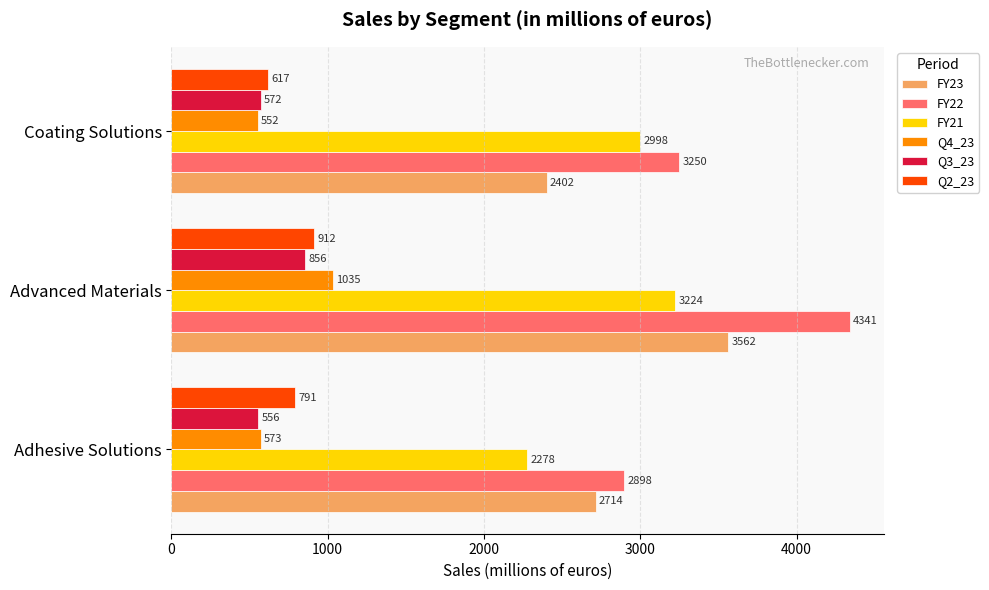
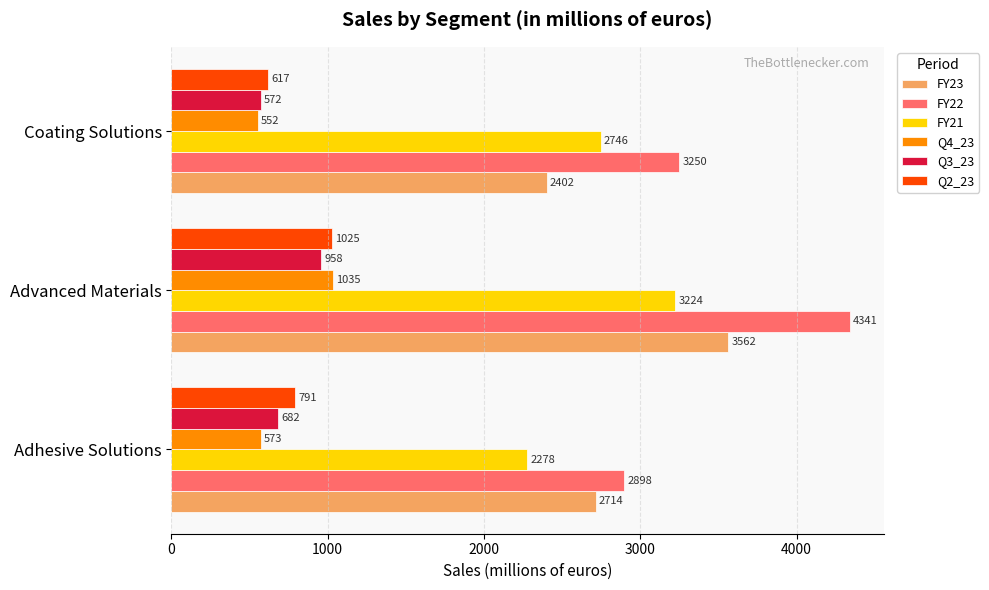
FY21, Coating Solutions: 2998 -> 2746
Q2_23, Advanced Materials: 912 -> 1025
Q3_23, Advanced Materials: 856 -> 958
Q3_23, Adhesive Solutions: 556 -> 682
